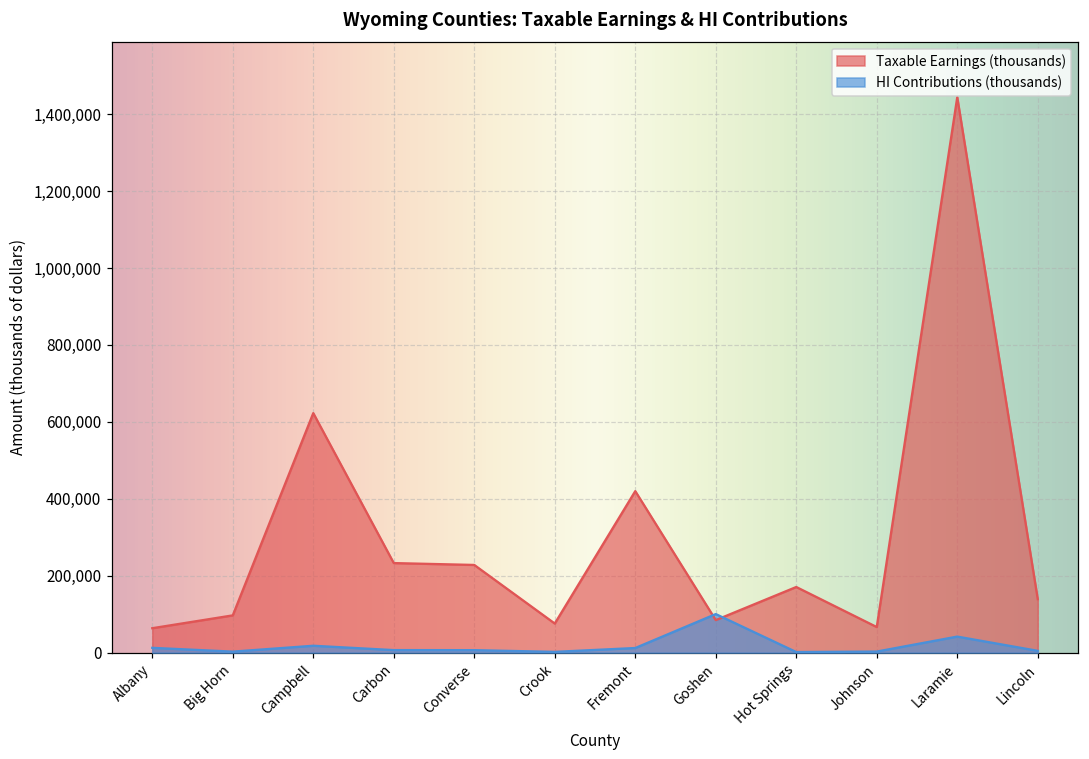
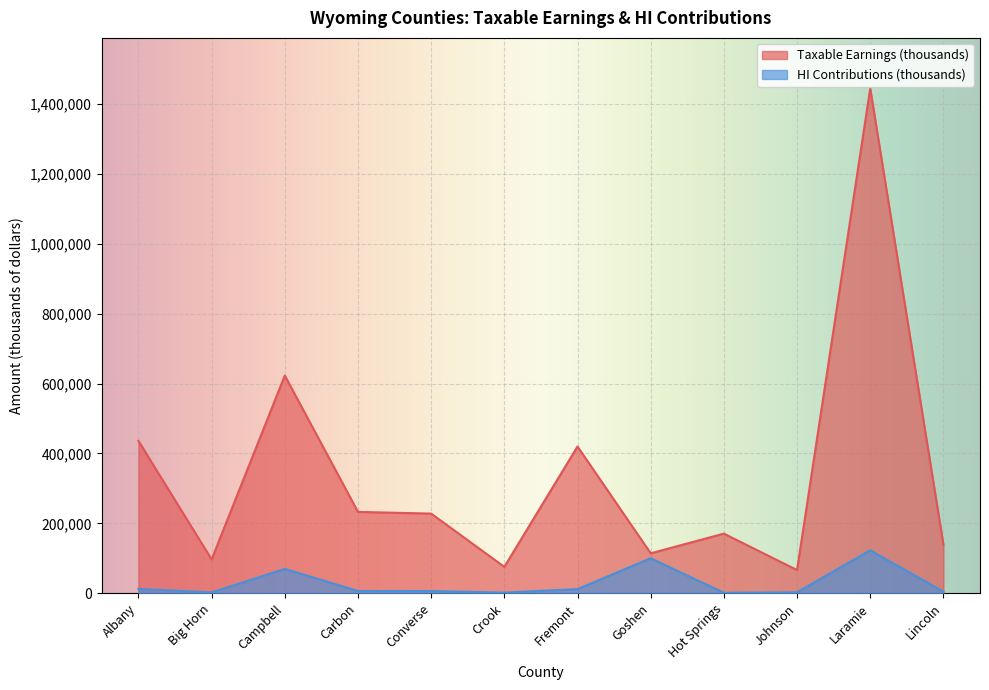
Taxable Earnings (thousands), Albany: 60,000 -> 440,000
HI Contributions (thousands), Campbell: 20,000 -> 70,000
Taxable Earnings (thousands), Goshen: 80,000 -> 110,000
HI Contributions (thousands), Laramie: 40,000 -> 120,000
